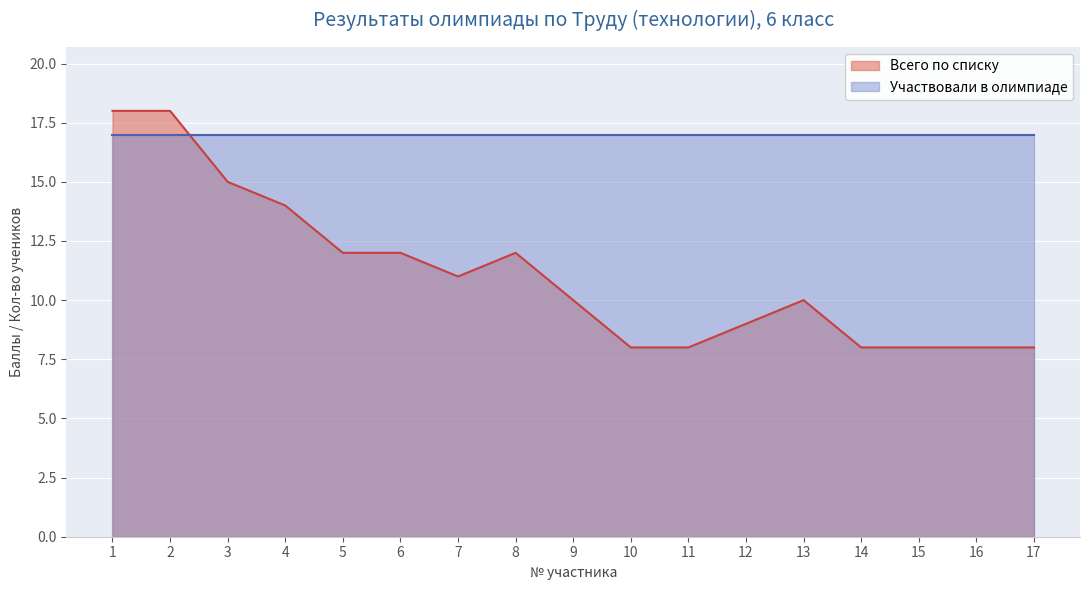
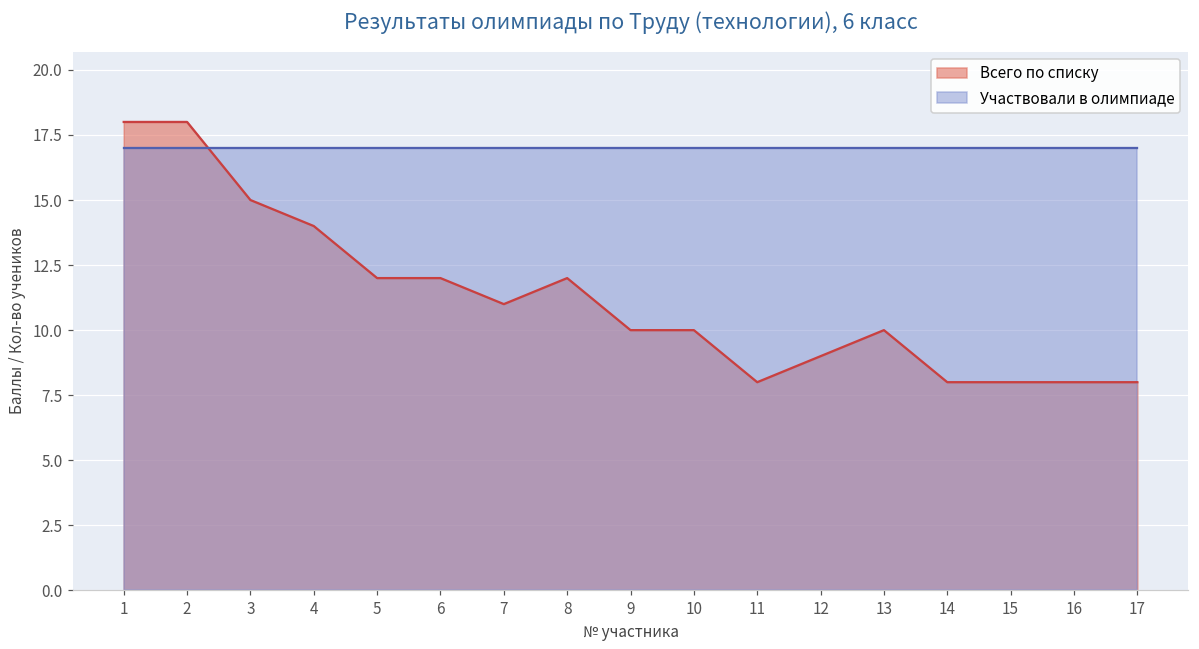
Всего по списку, 10: 8 -> 10
